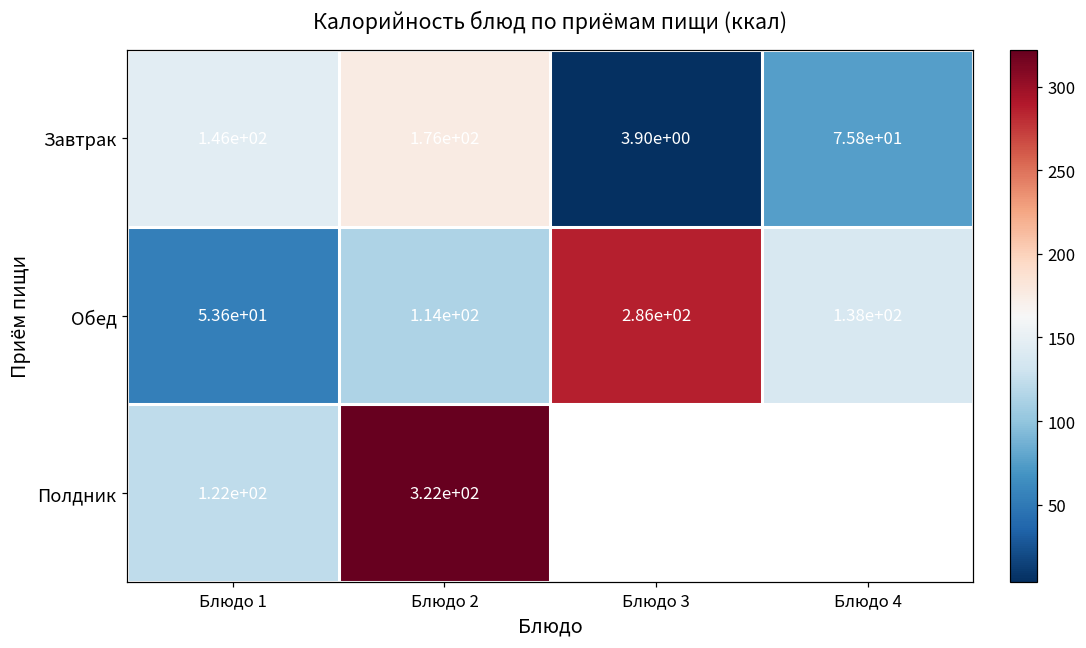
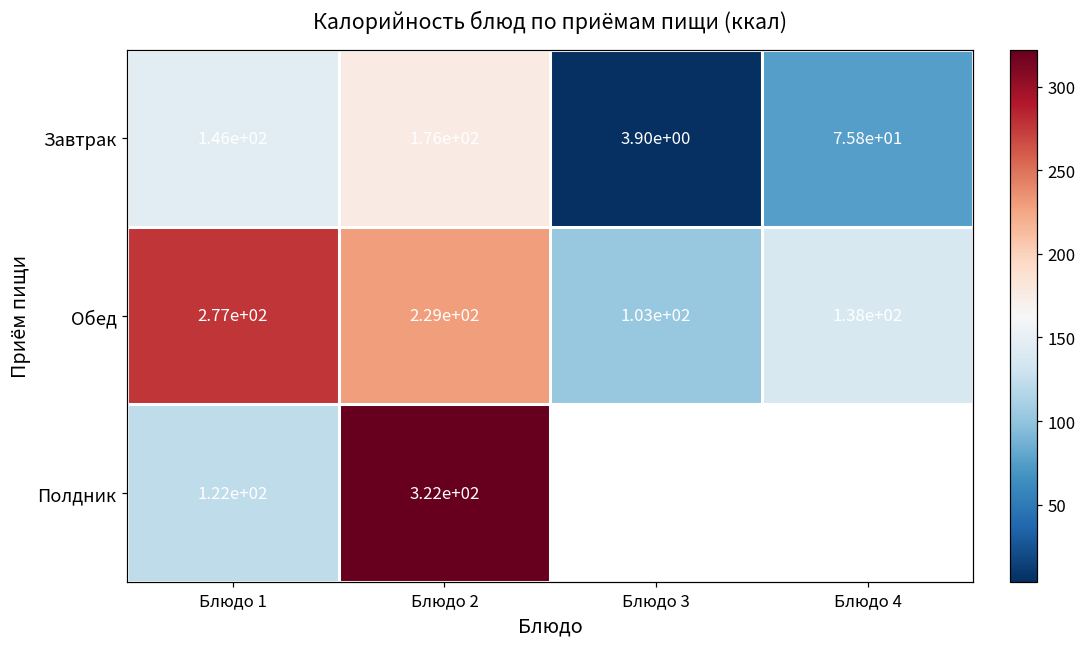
Обед, Блюдо 1: 5.36e+01 -> 2.77e+02
Обед, Блюдо 2: 1.14e+02 -> 2.29e+02
Обед, Блюдо 3: 2.86e+02 -> 1.03e+02
